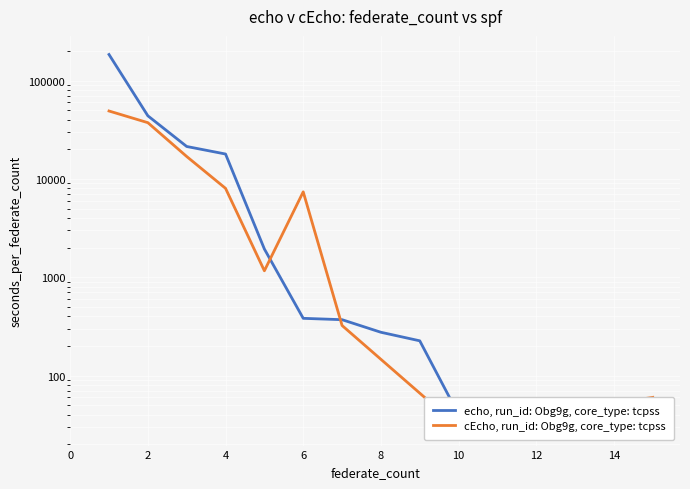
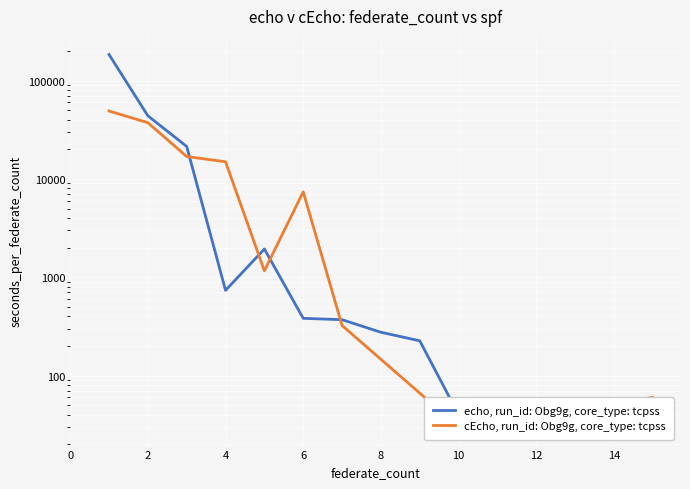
echo, run_id: Obg9g, core_type: tcpss, 4: 18000 -> 700
cEcho, run_id: Obg9g, core_type: tcpss, 4: 8000 -> 15000
